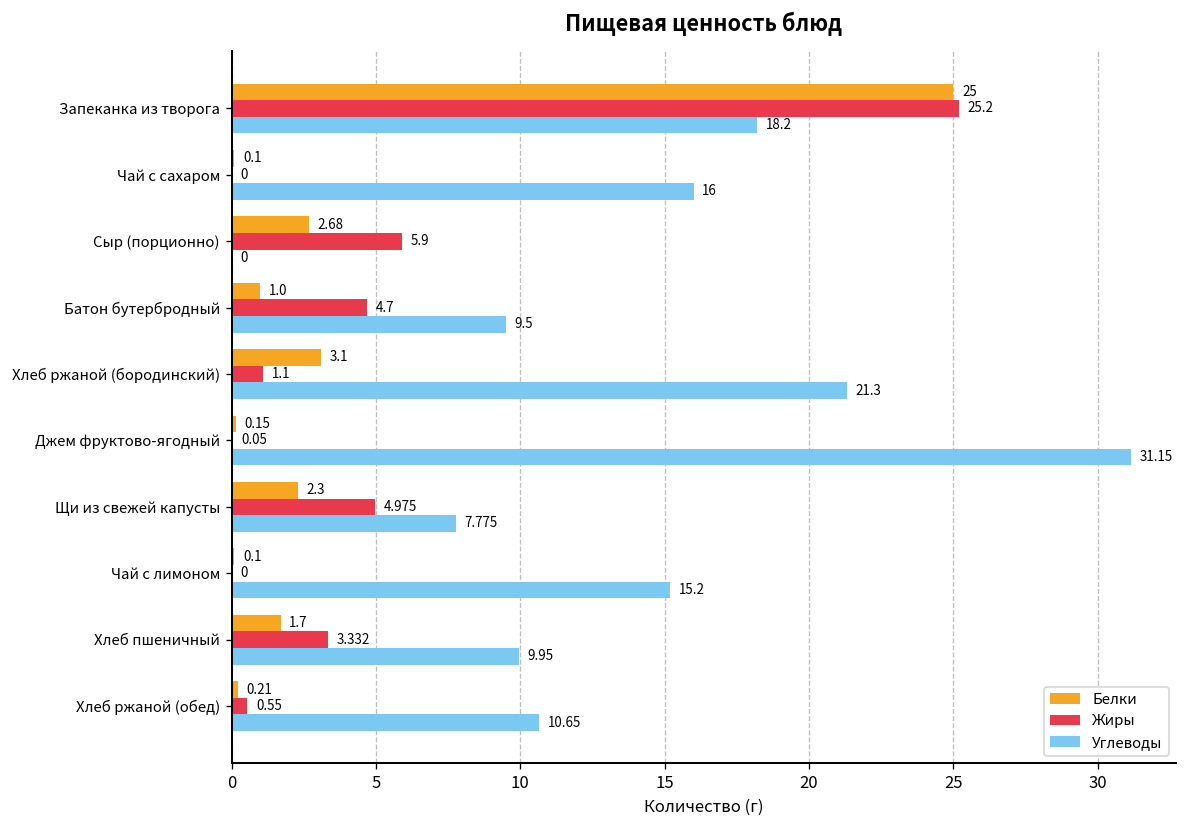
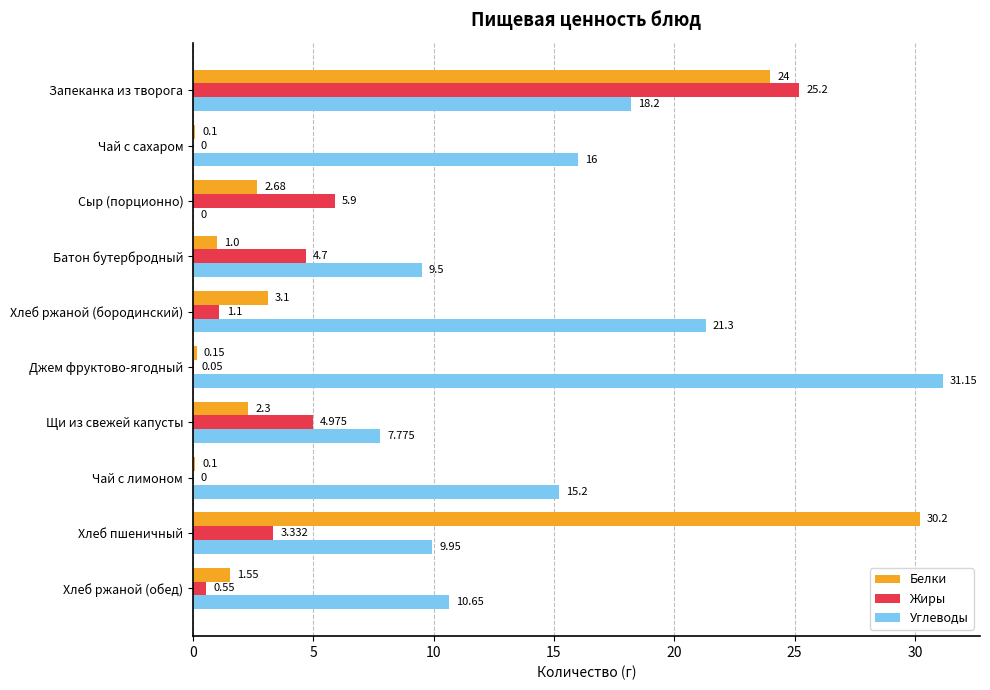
Белки, Запеканка из творога: 25 -> 24
Белки, Хлеб пшеничный: 1.7 -> 30.2
Белки, Хлеб ржаной (обед): 0.21 -> 1.55
